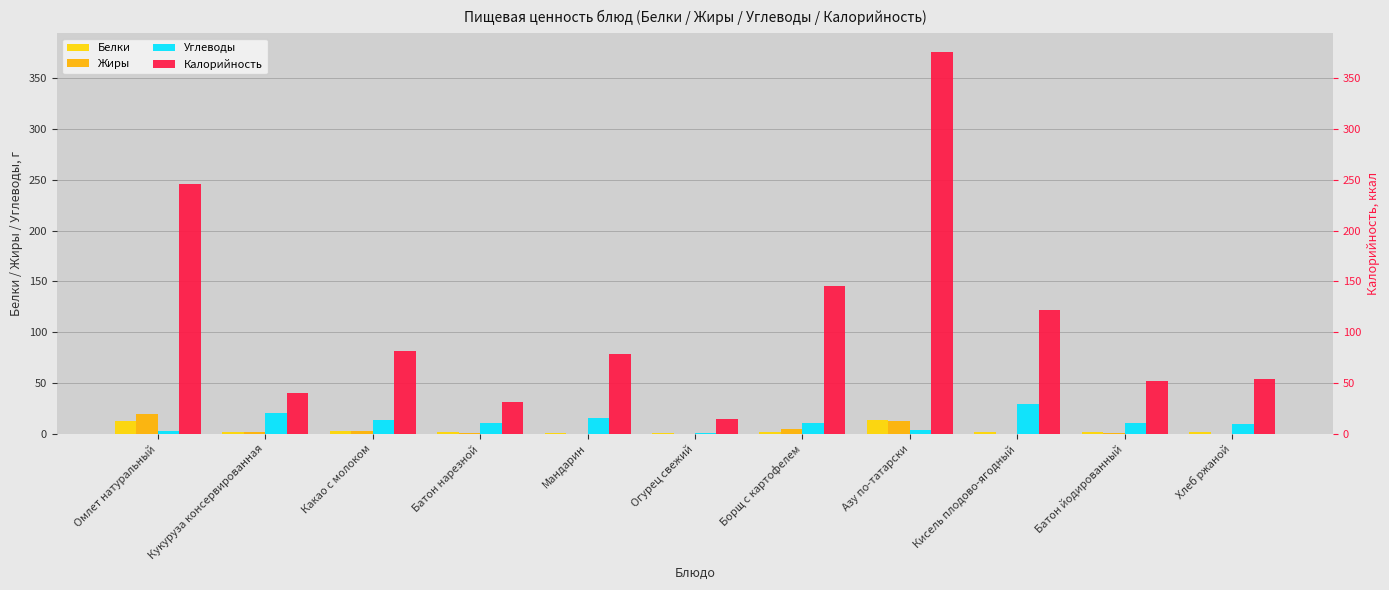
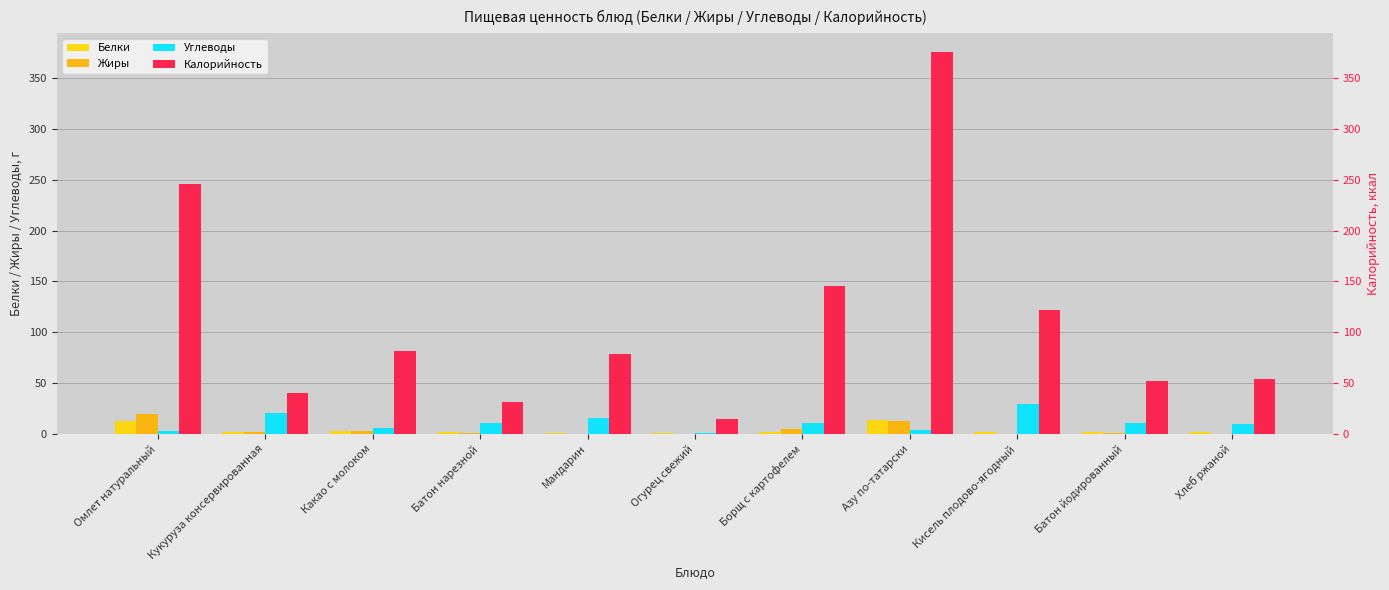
Углеводы, Какао с молоком: 14 -> 5
